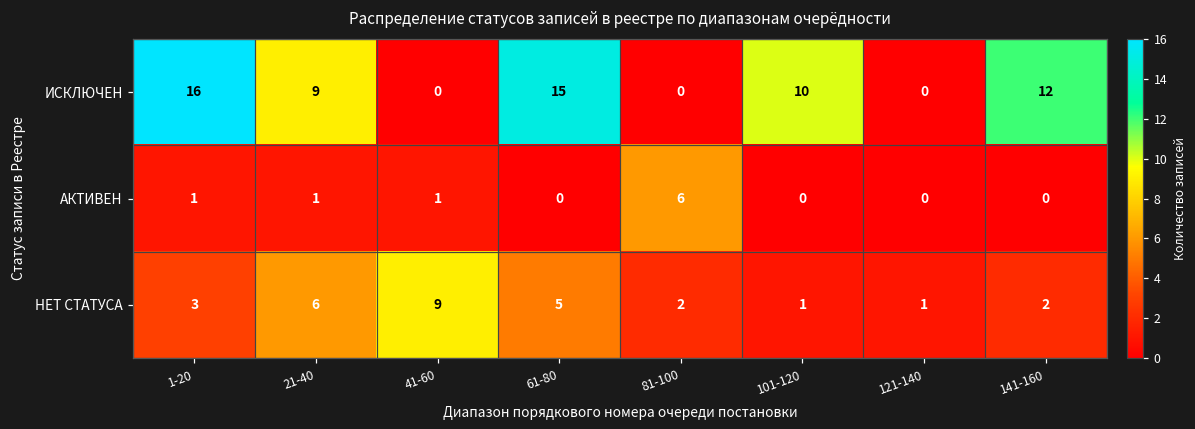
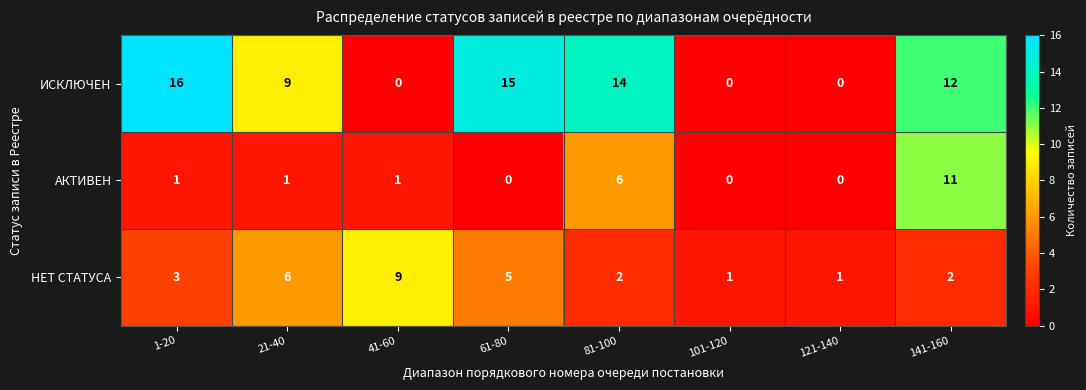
ИСКЛЮЧЕН, 81-100: 0 -> 14
ИСКЛЮЧЕН, 101-120: 10 -> 0
АКТИВЕН, 141-160: 0 -> 11
